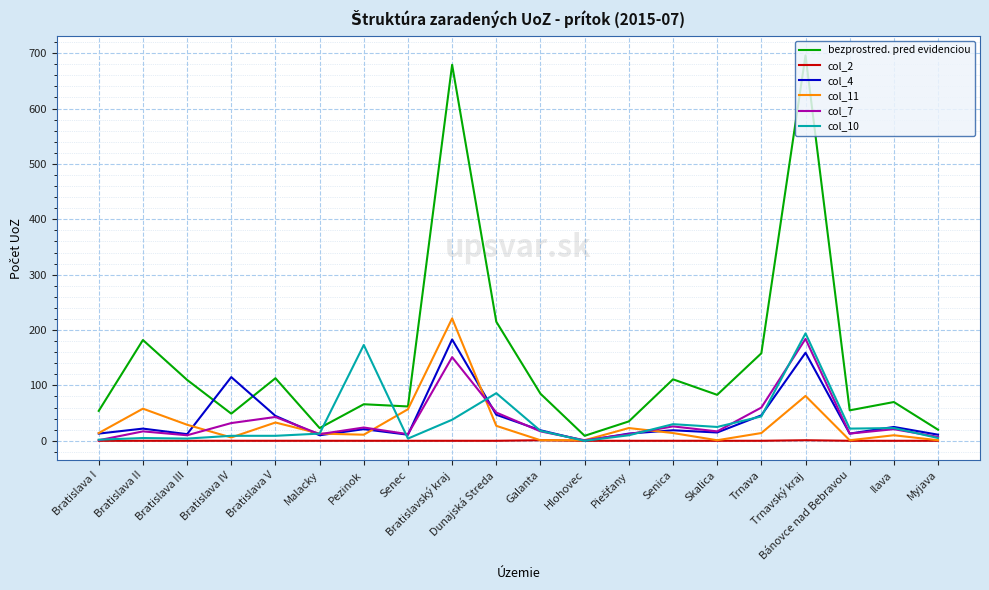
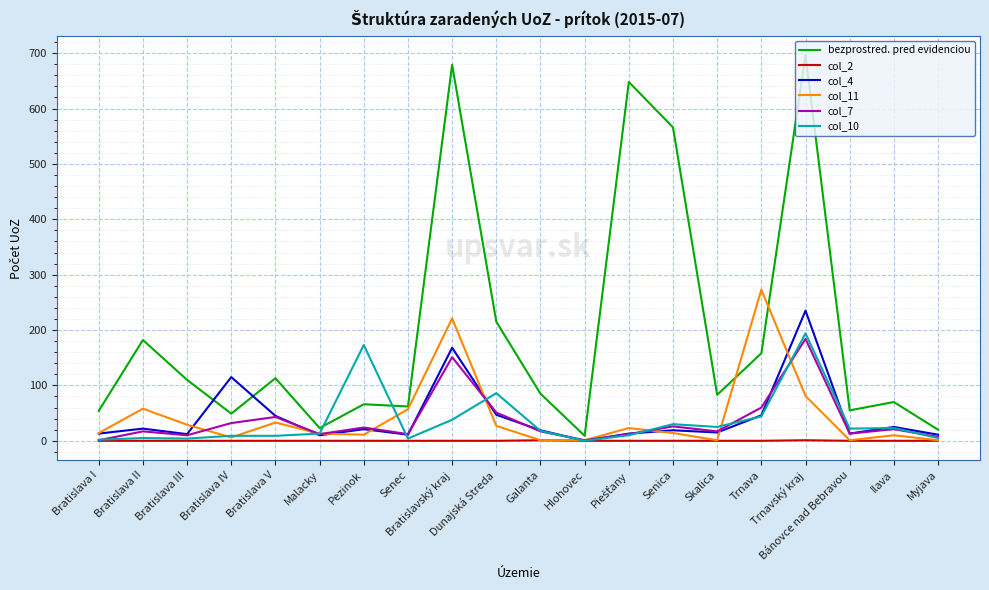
col_4, Bratislavský kraj: 180 -> 170
bezprostred. pred evidenciou, Piešťany: 40 -> 650
bezprostred. pred evidenciou, Senica: 110 -> 570
col_11, Trnava: 10 -> 270
col_4, Trnavský kraj: 160 -> 240
